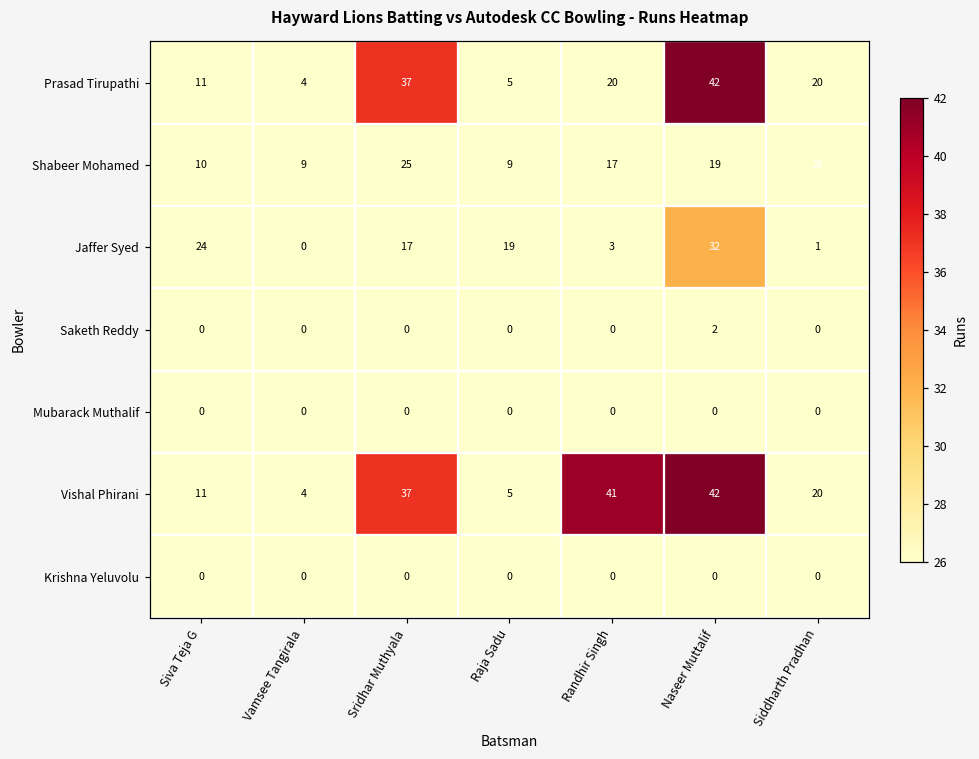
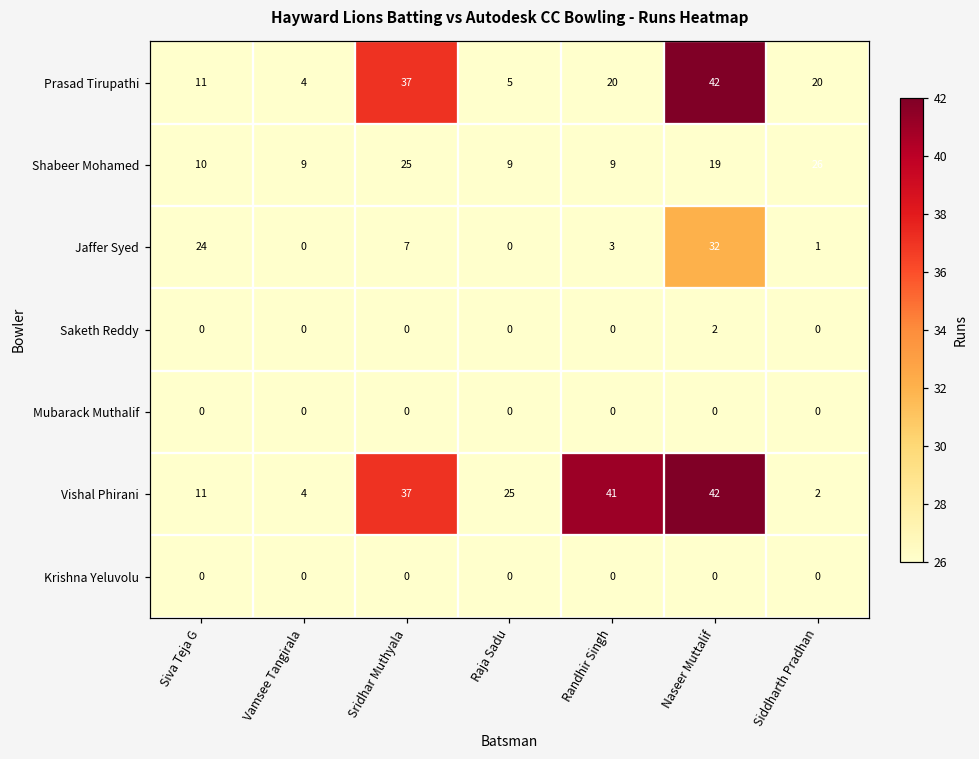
Shabeer Mohamed, Randhir Singh: 17 -> 9
Jaffer Syed, Sridhar Muthyala: 17 -> 7
Jaffer Syed, Raja Sadu: 19 -> 0
Vishal Phirani, Raja Sadu: 5 -> 25
Vishal Phirani, Siddharth Pradhan: 20 -> 2
